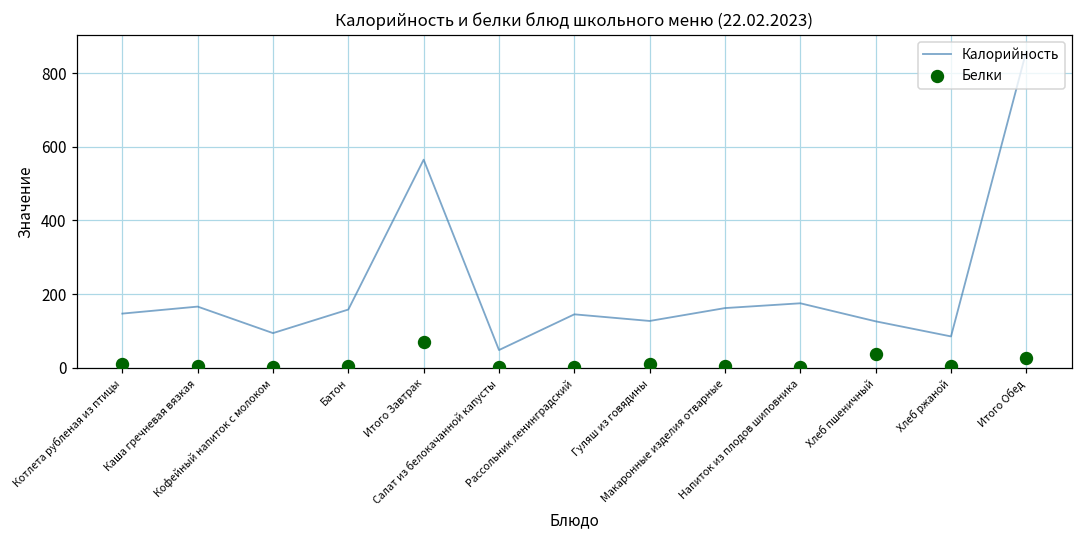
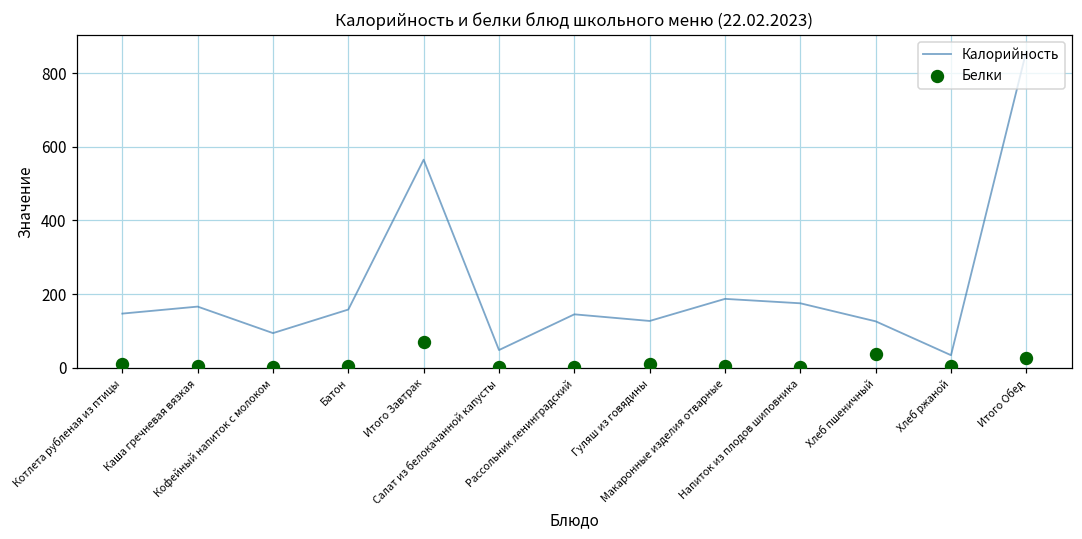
Калорийность, Макаронные изделия отварные: 160 -> 190
Калорийность, Хлеб ржаной: 90 -> 30
